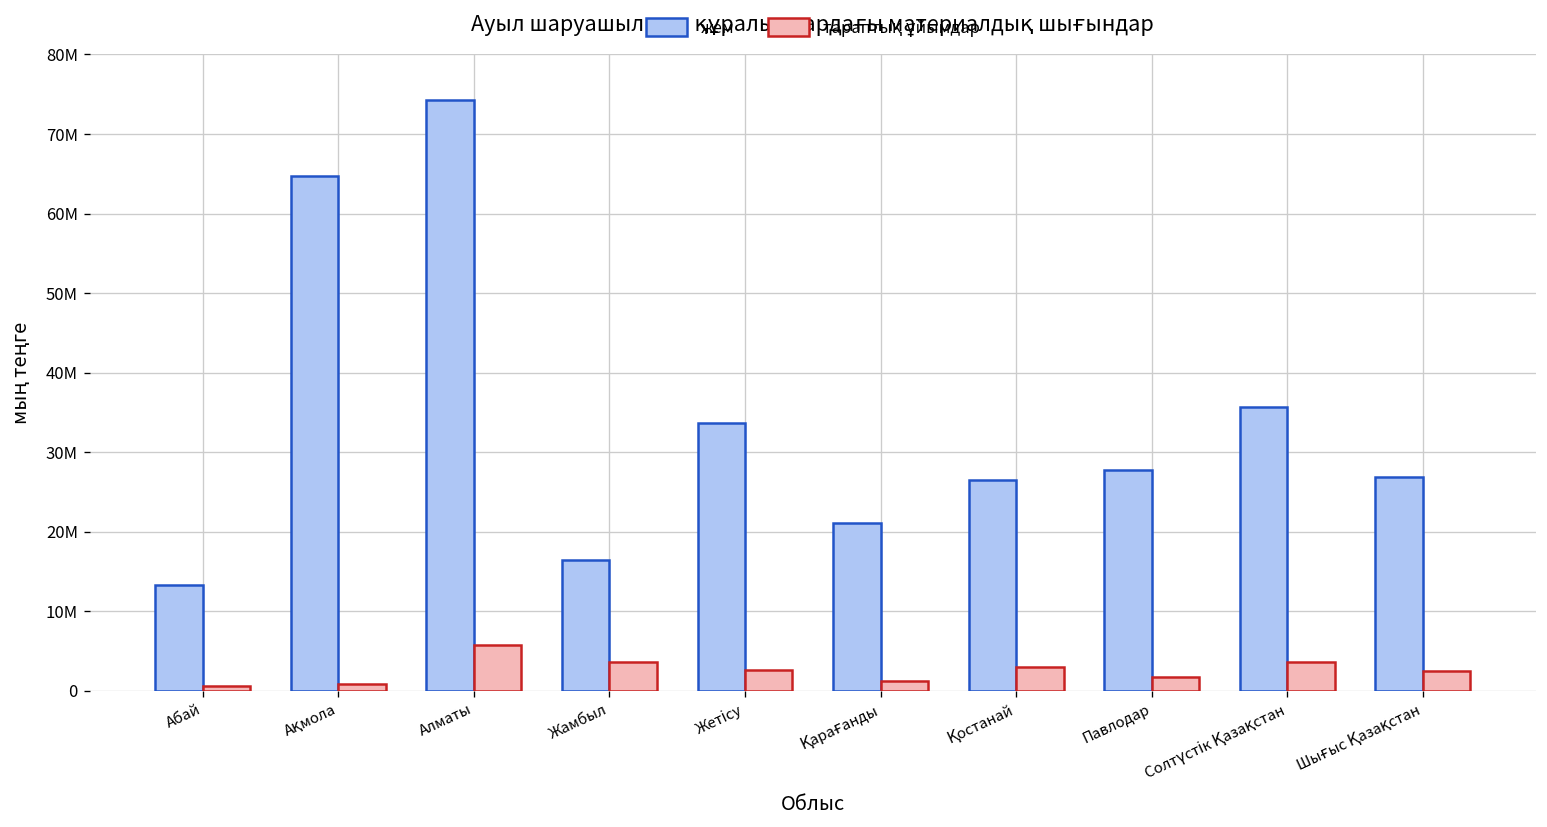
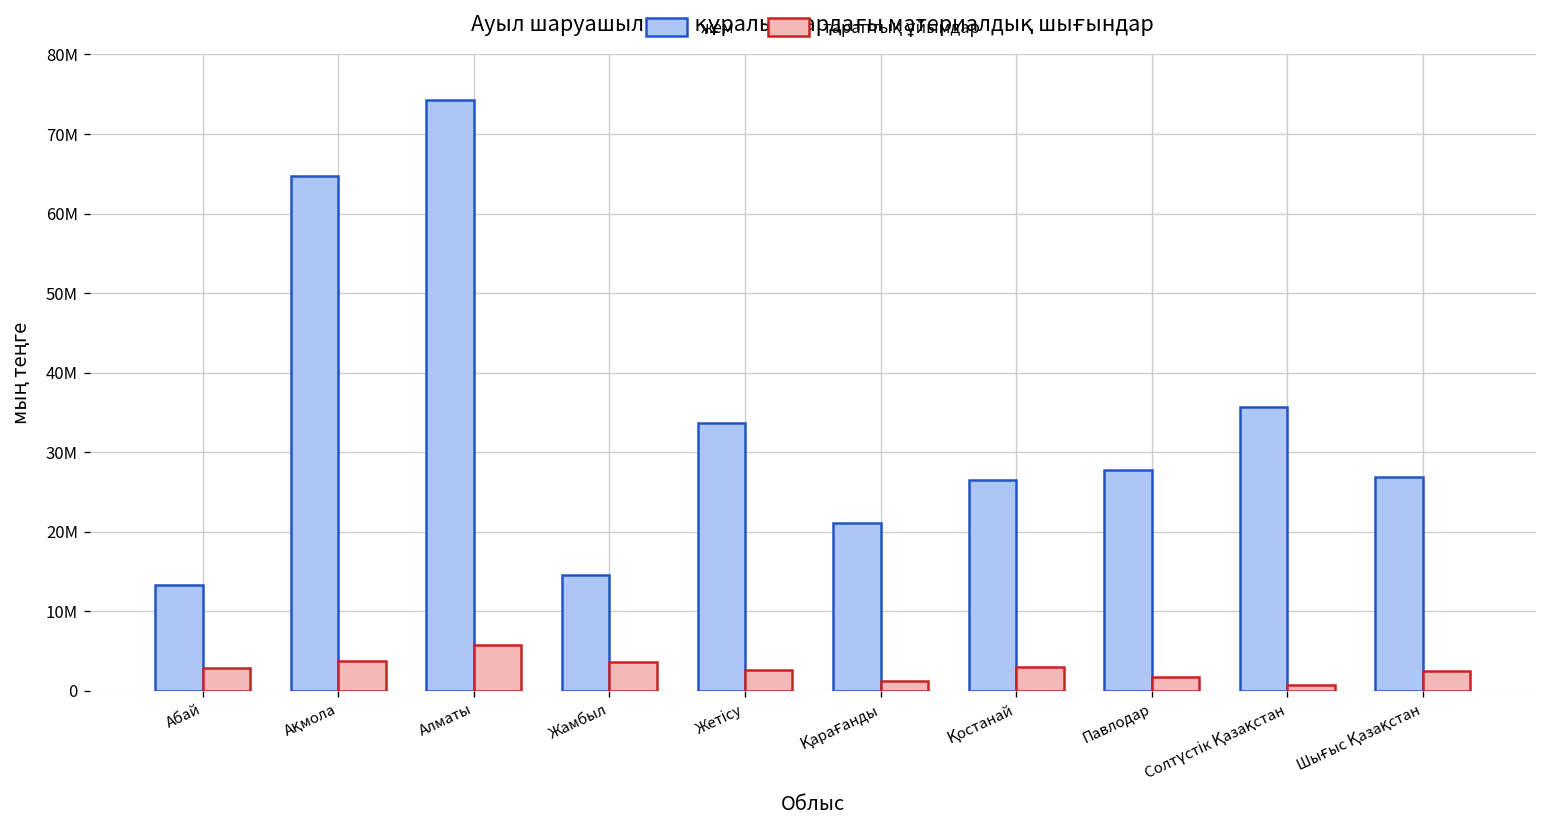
тараптық ұйымдар, Абай: 1000000 -> 3000000
тараптық ұйымдар, Ақмола: 1000000 -> 4000000
жем, Жамбыл: 16000000 -> 15000000
тараптық ұйымдар, Солтүстік Қазақстан: 4000000 -> 1000000
